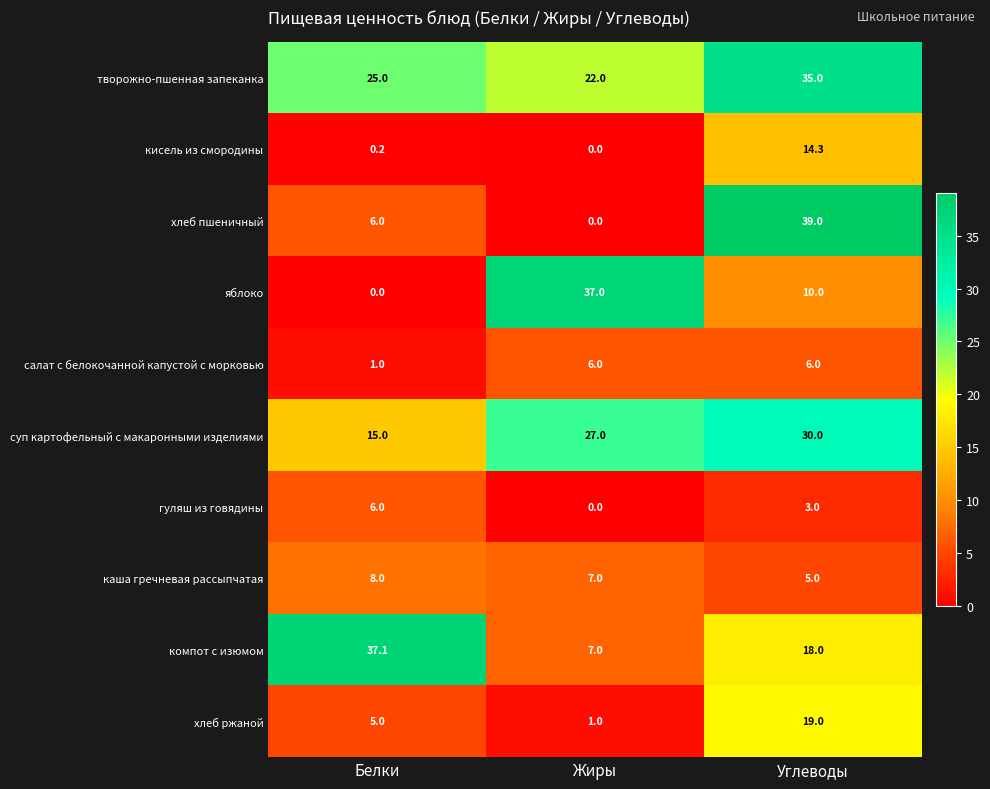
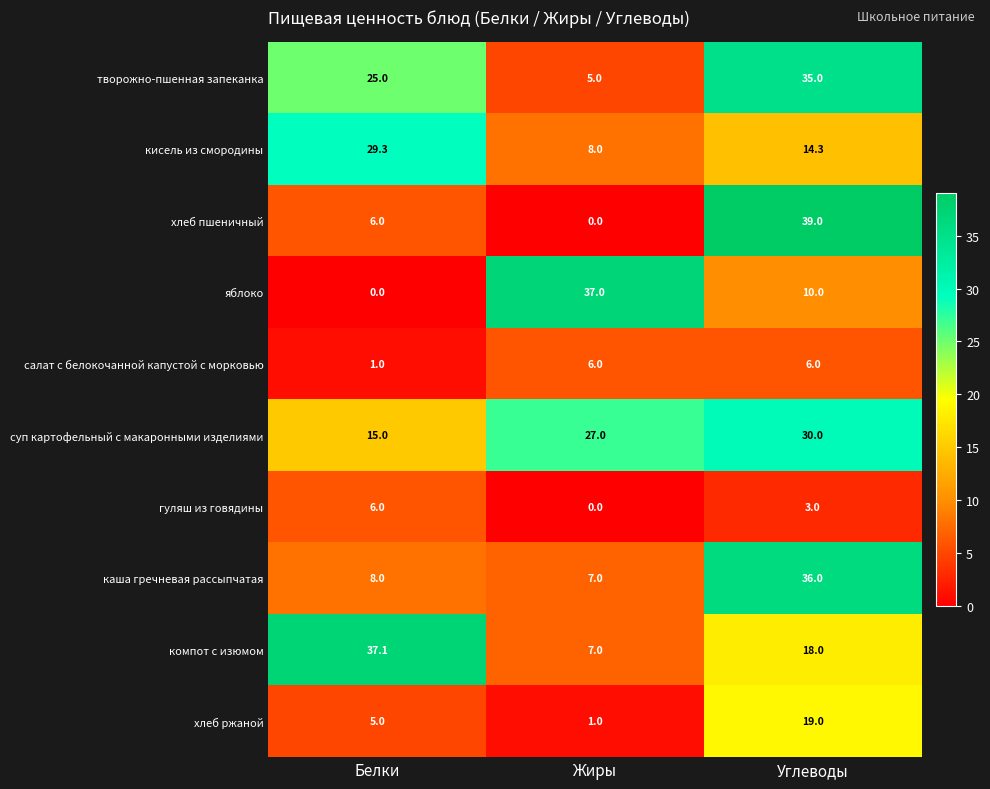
творожно-пшенная запеканка, Жиры: 22.0 -> 5.0
кисель из смородины, Белки: 0.2 -> 29.3
кисель из смородины, Жиры: 0.0 -> 8.0
каша гречневая рассыпчатая, Углеводы: 5.0 -> 36.0
